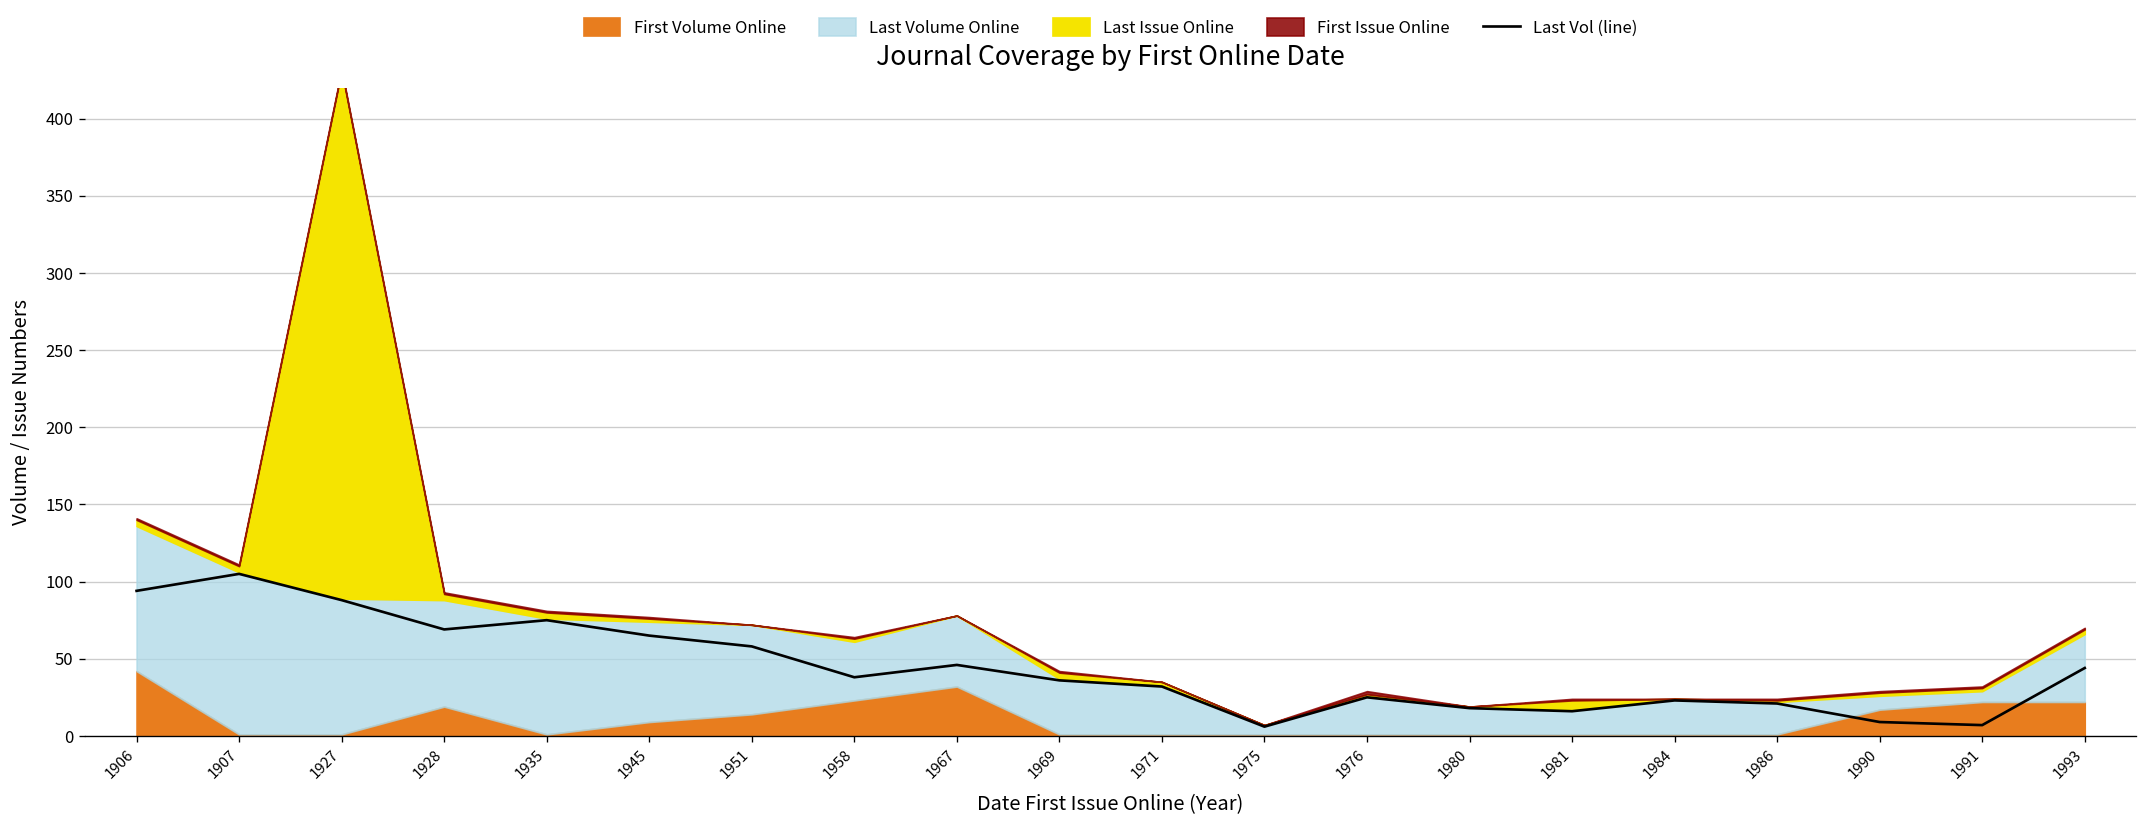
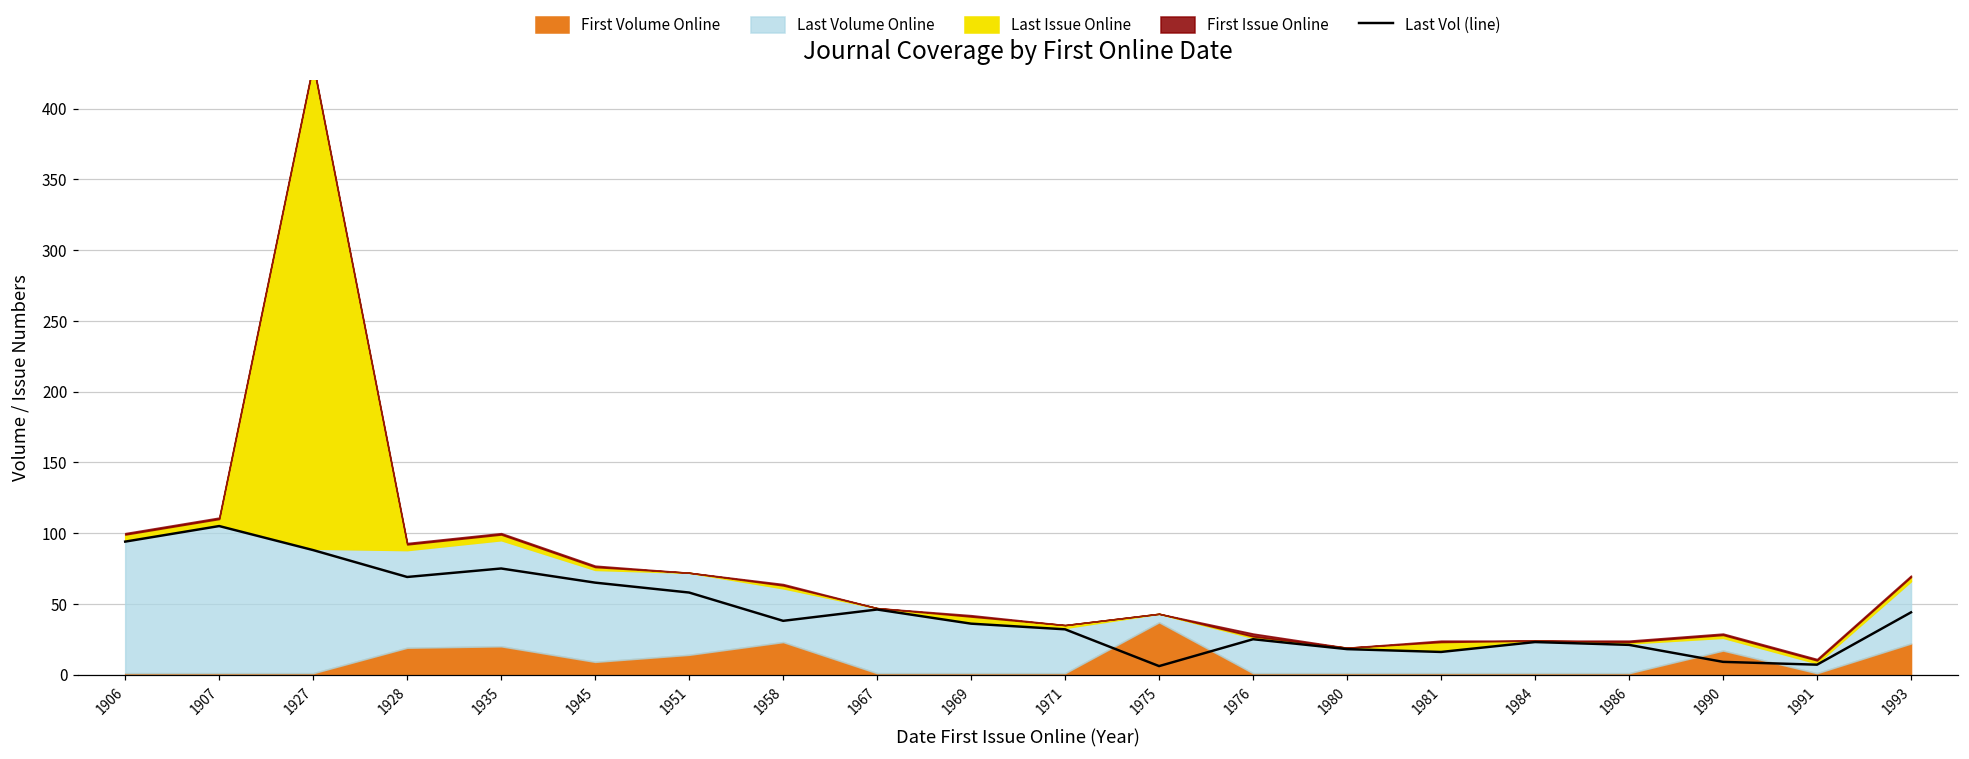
First Volume Online, 1906: 42 -> 1
First Volume Online, 1935: 1 -> 20
First Volume Online, 1967: 32 -> 1
First Volume Online, 1975: 1 -> 37
First Volume Online, 1991: 22 -> 1
